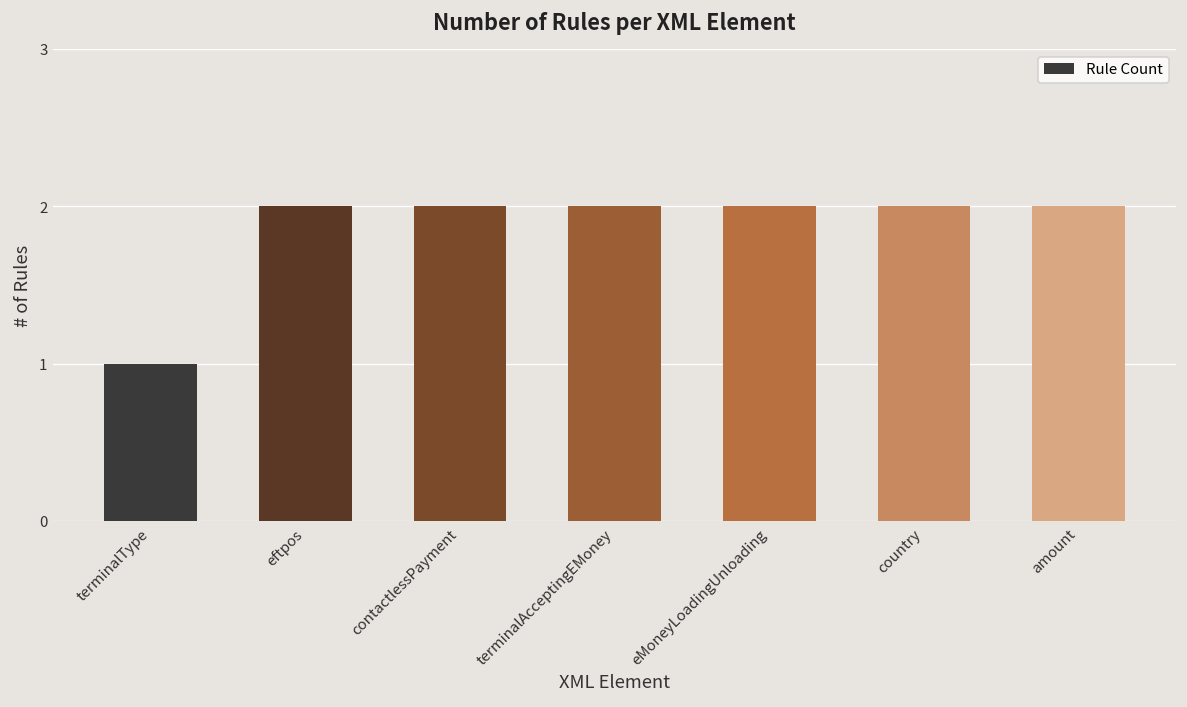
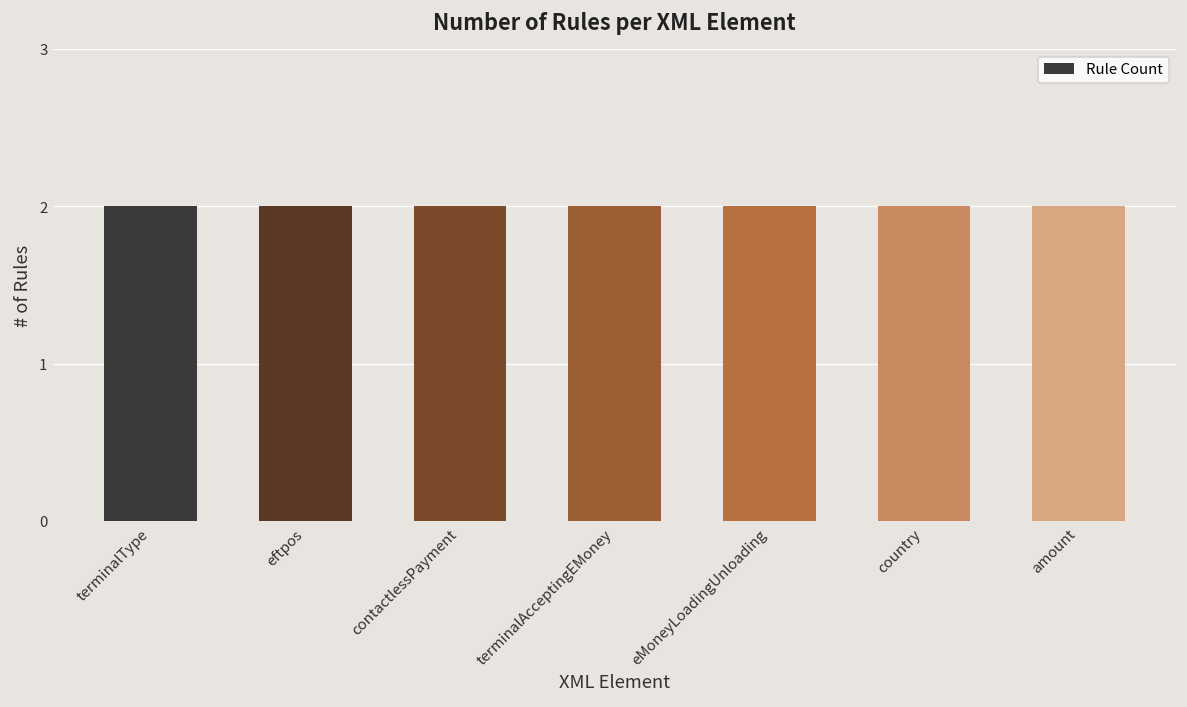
terminalType: 1 -> 2
